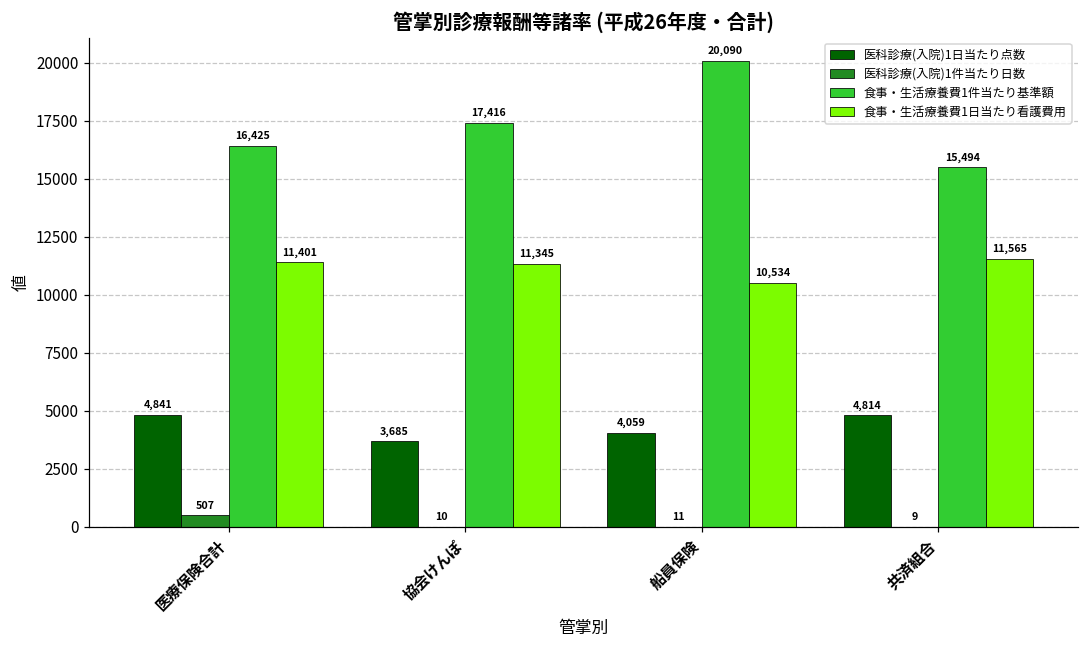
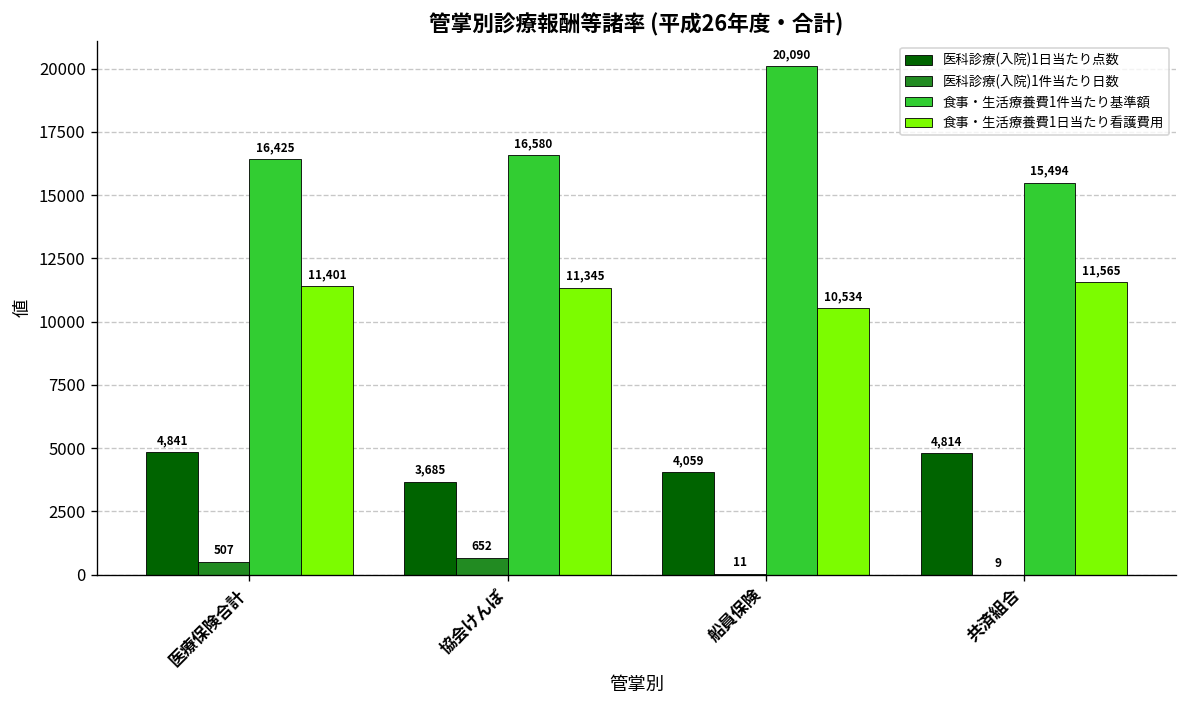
医科診療(入院)1件当たり日数, 協会けんぽ: 10 -> 652
食事・生活療養費1件当たり基準額, 協会けんぽ: 17,416 -> 16,580
